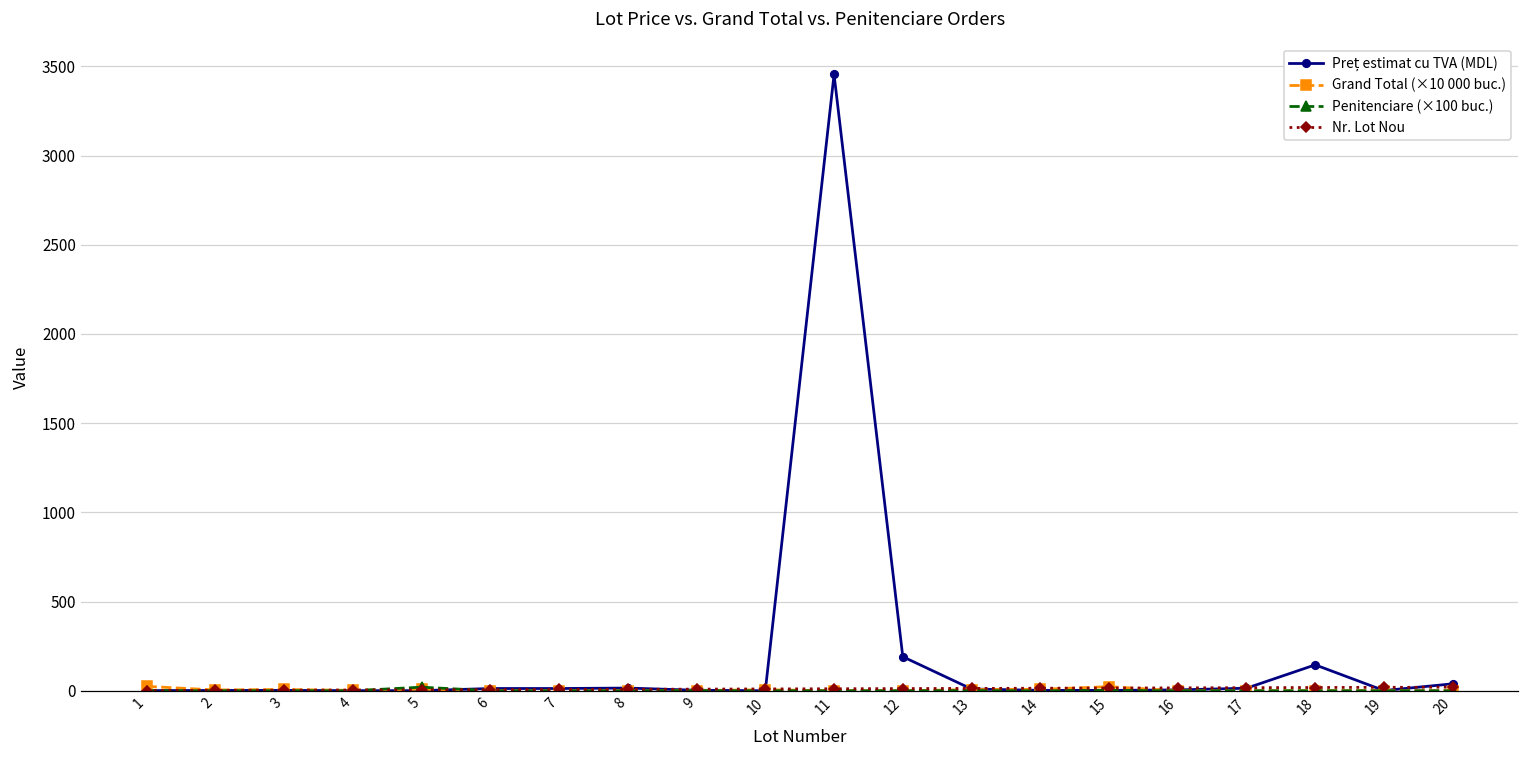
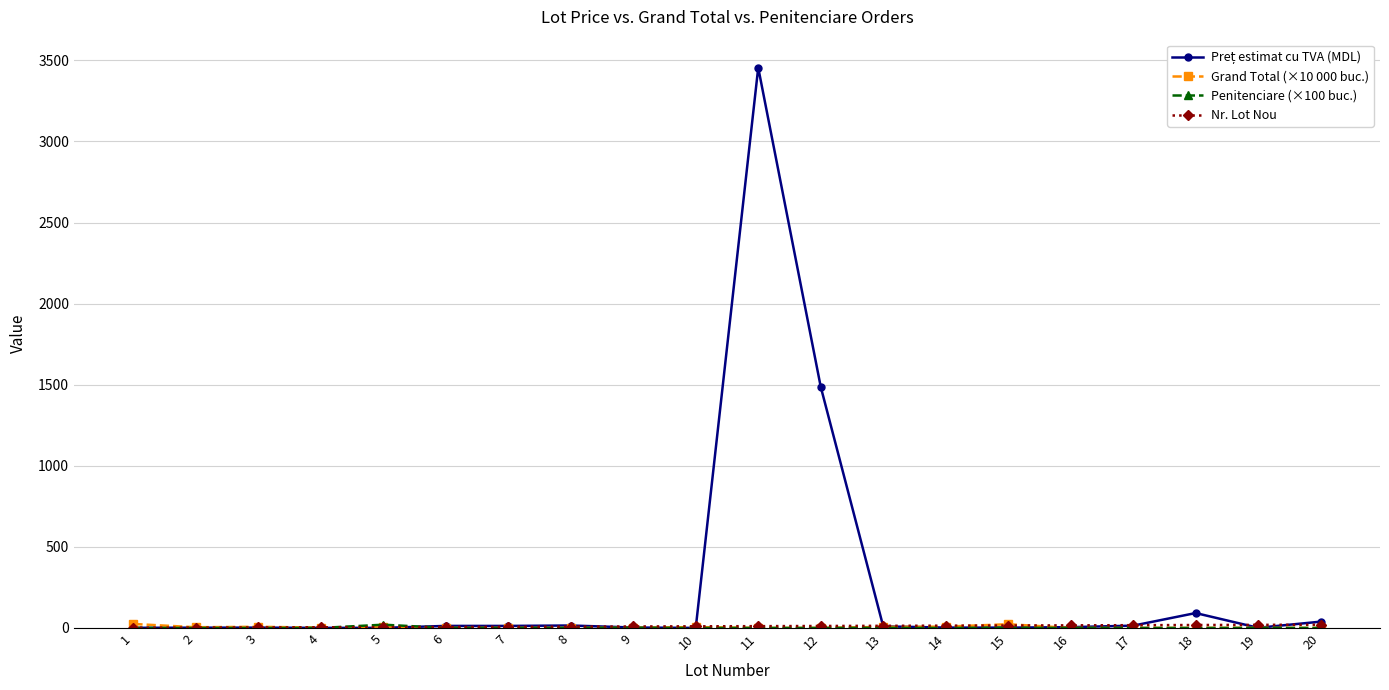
Preț estimat cu TVA (MDL), 12: 190 -> 1490
Preț estimat cu TVA (MDL), 18: 150 -> 90
